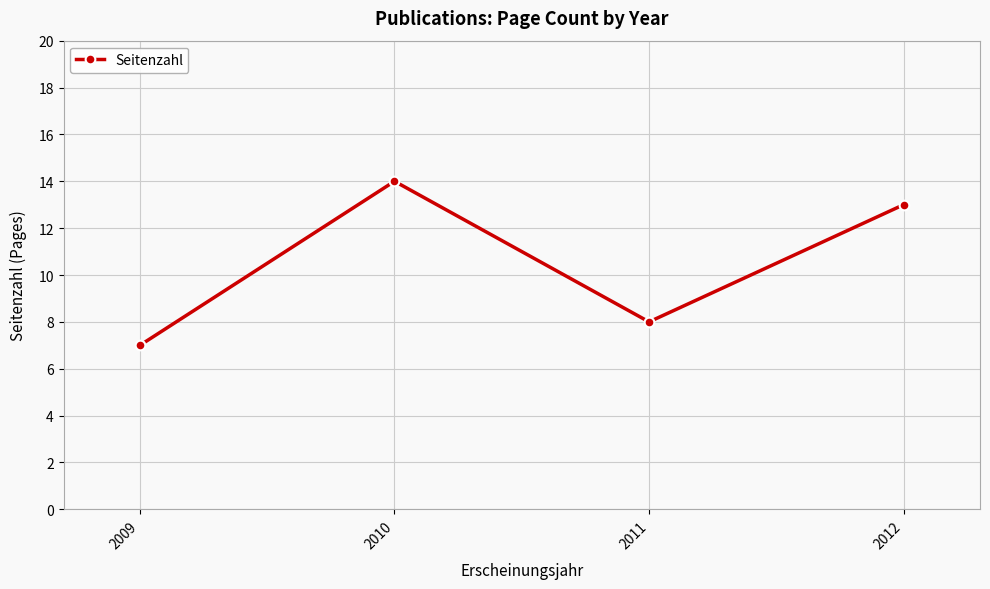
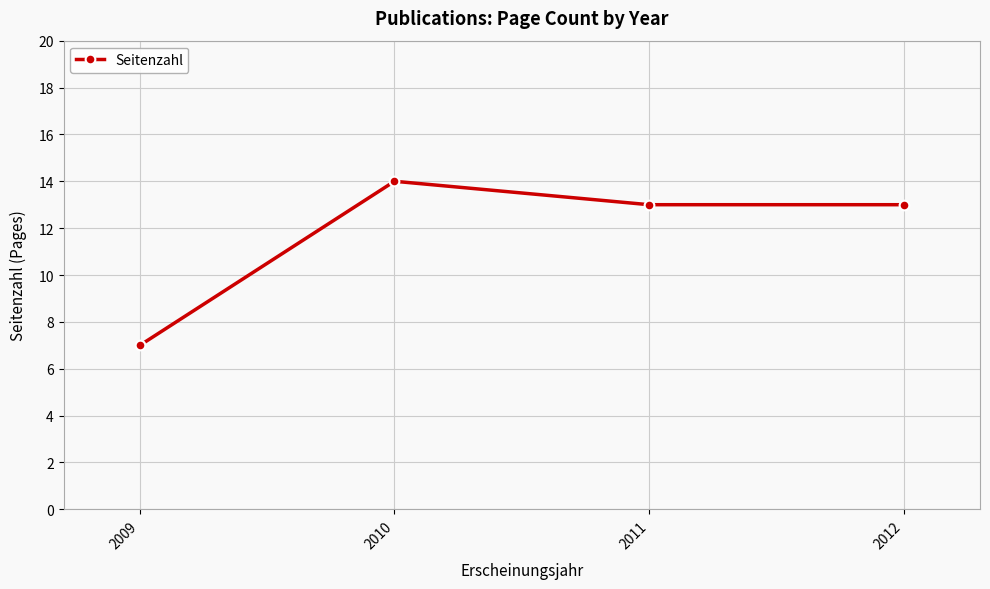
2011: 8 -> 13
